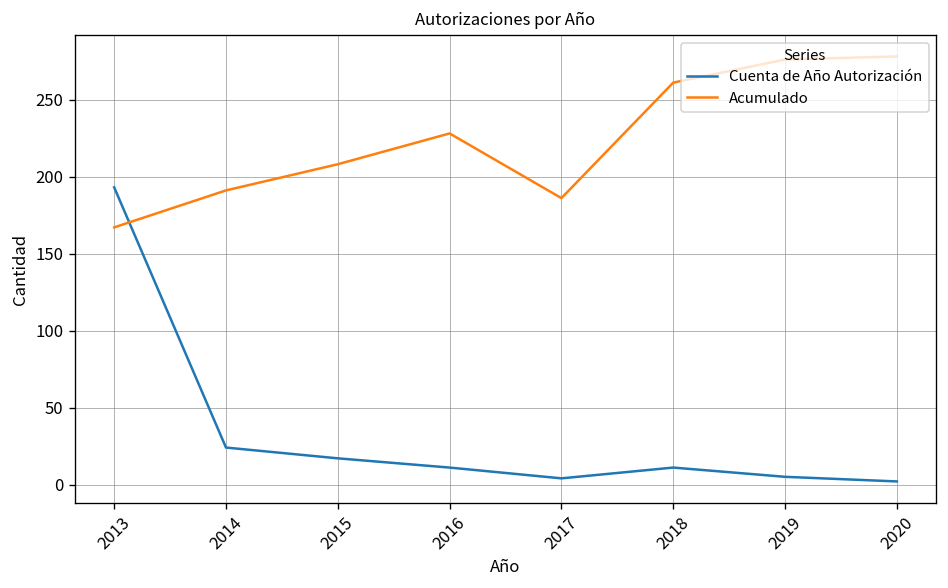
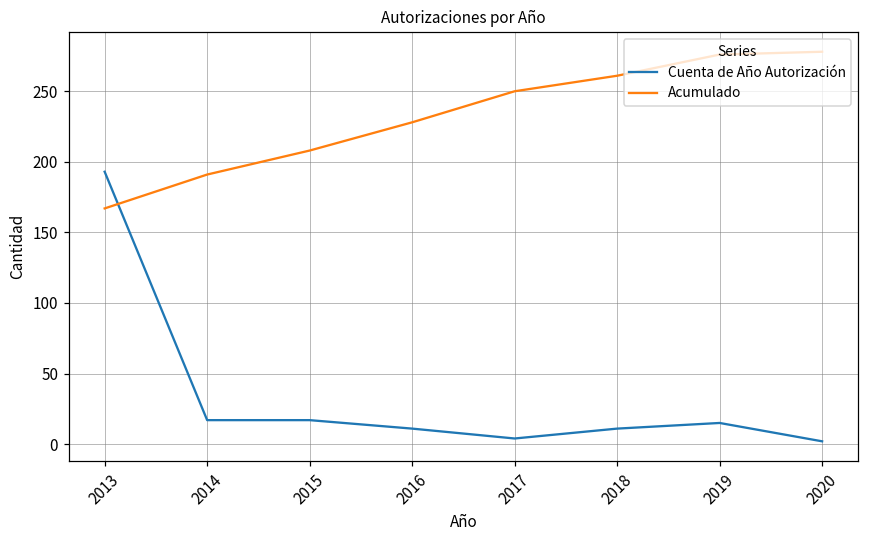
Cuenta de Año Autorización, 2014: 24 -> 17
Acumulado, 2017: 186 -> 250
Cuenta de Año Autorización, 2019: 5 -> 15
